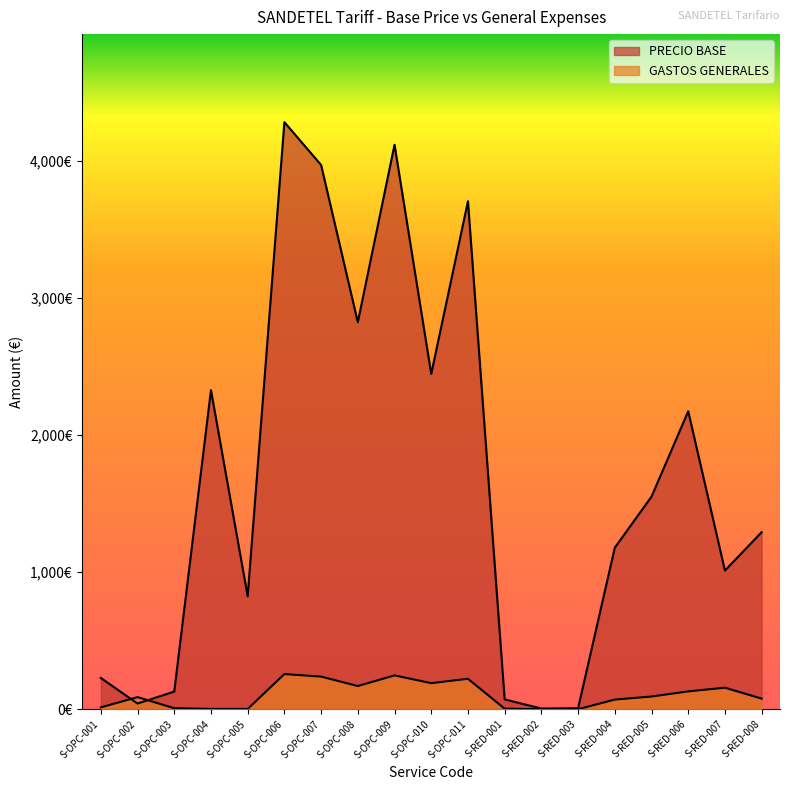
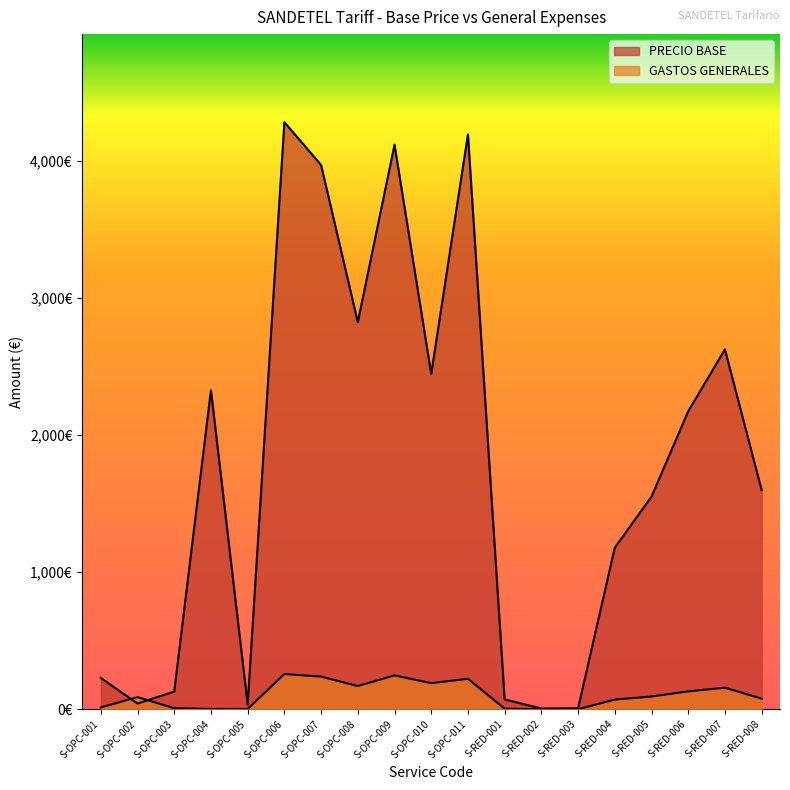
PRECIO BASE, S-OPC-005: 820€ -> 30€
PRECIO BASE, S-OPC-011: 3,710€ -> 4,200€
PRECIO BASE, S-RED-007: 1,010€ -> 2,630€
PRECIO BASE, S-RED-008: 1,290€ -> 1,600€
